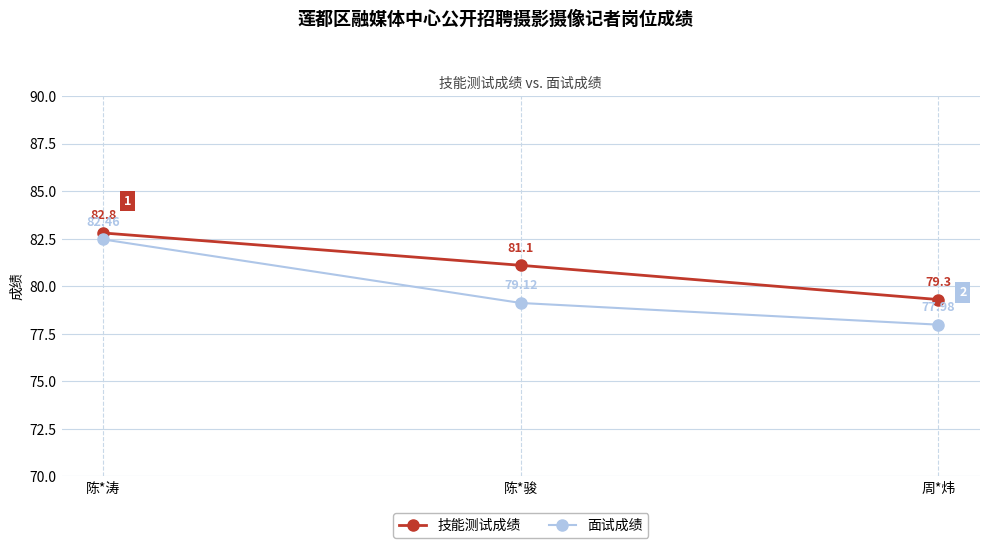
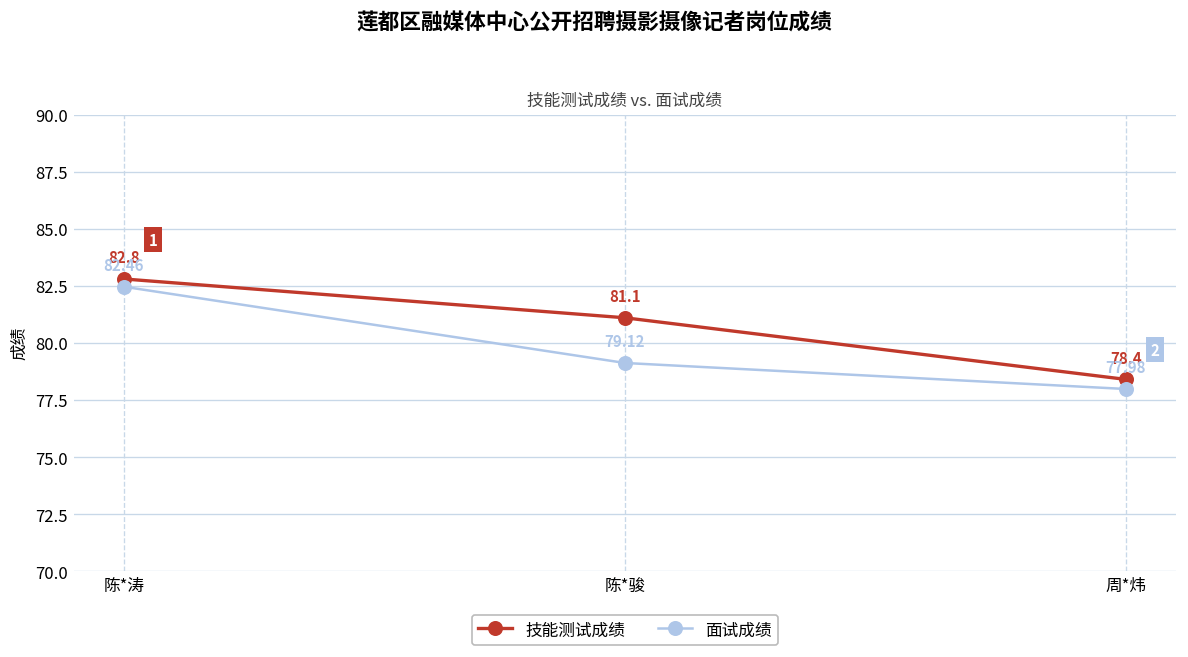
技能测试成绩, 周*炜: 79.3 -> 78.4
